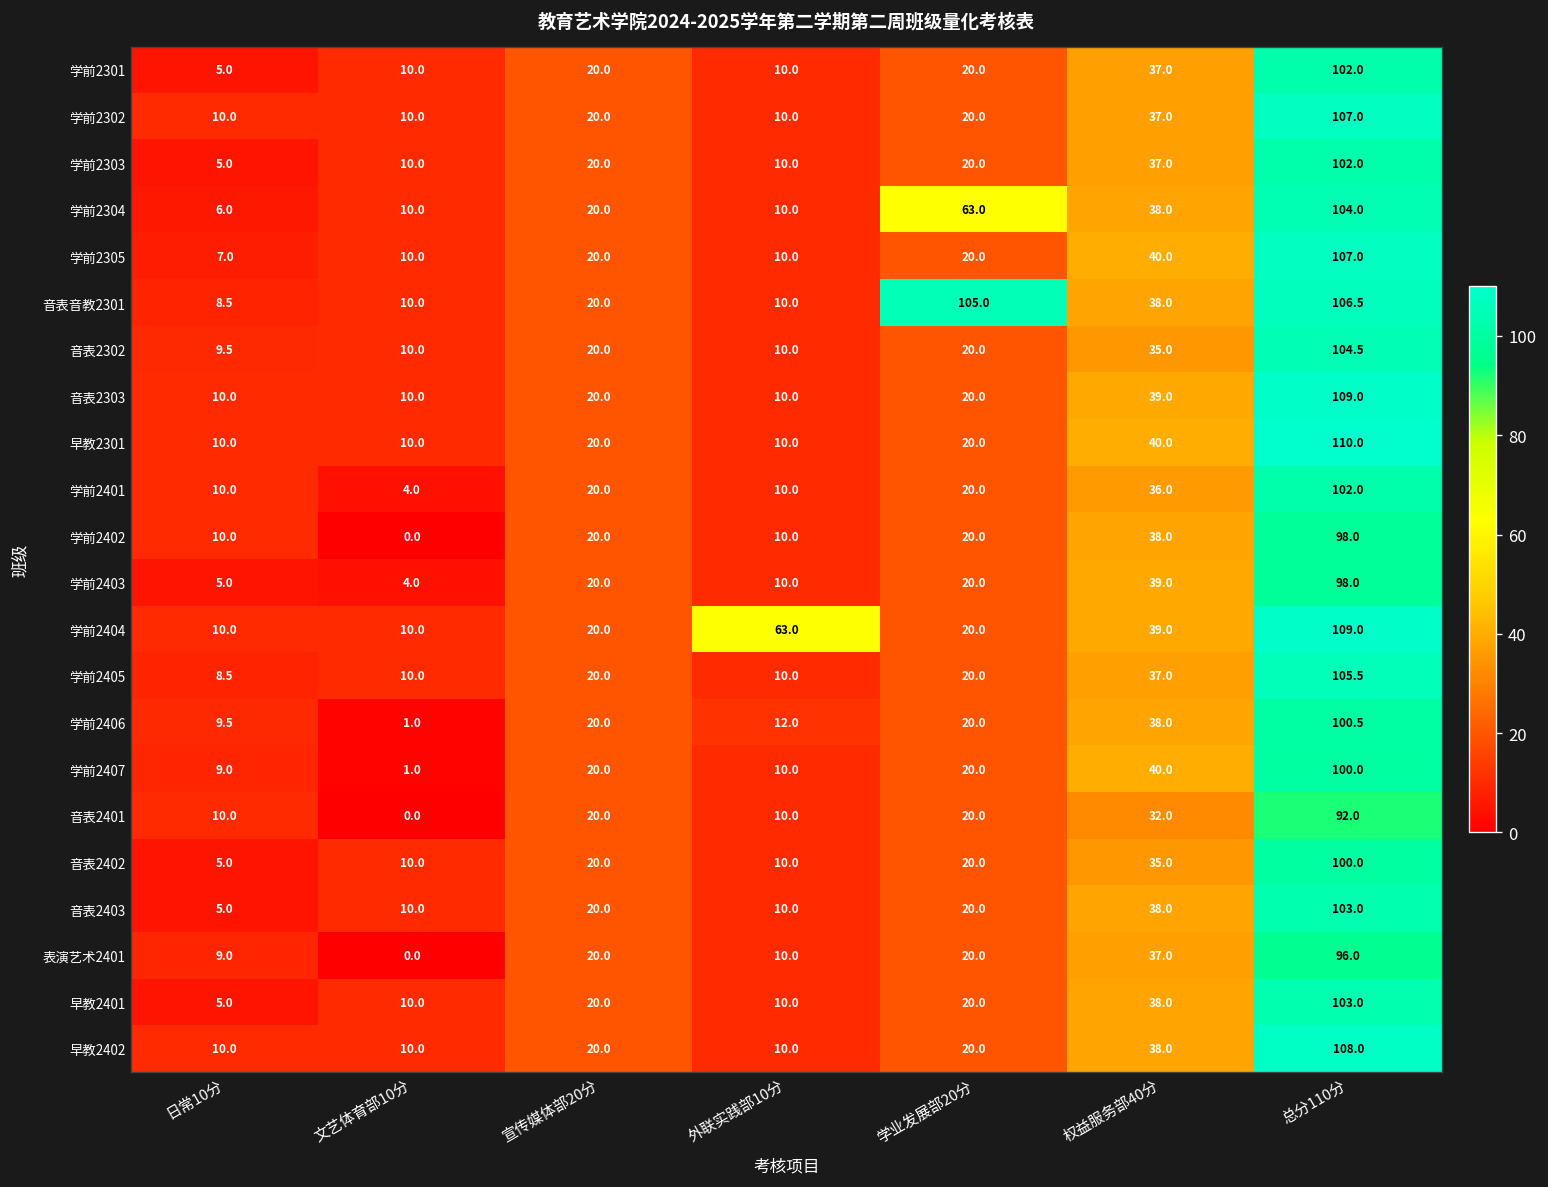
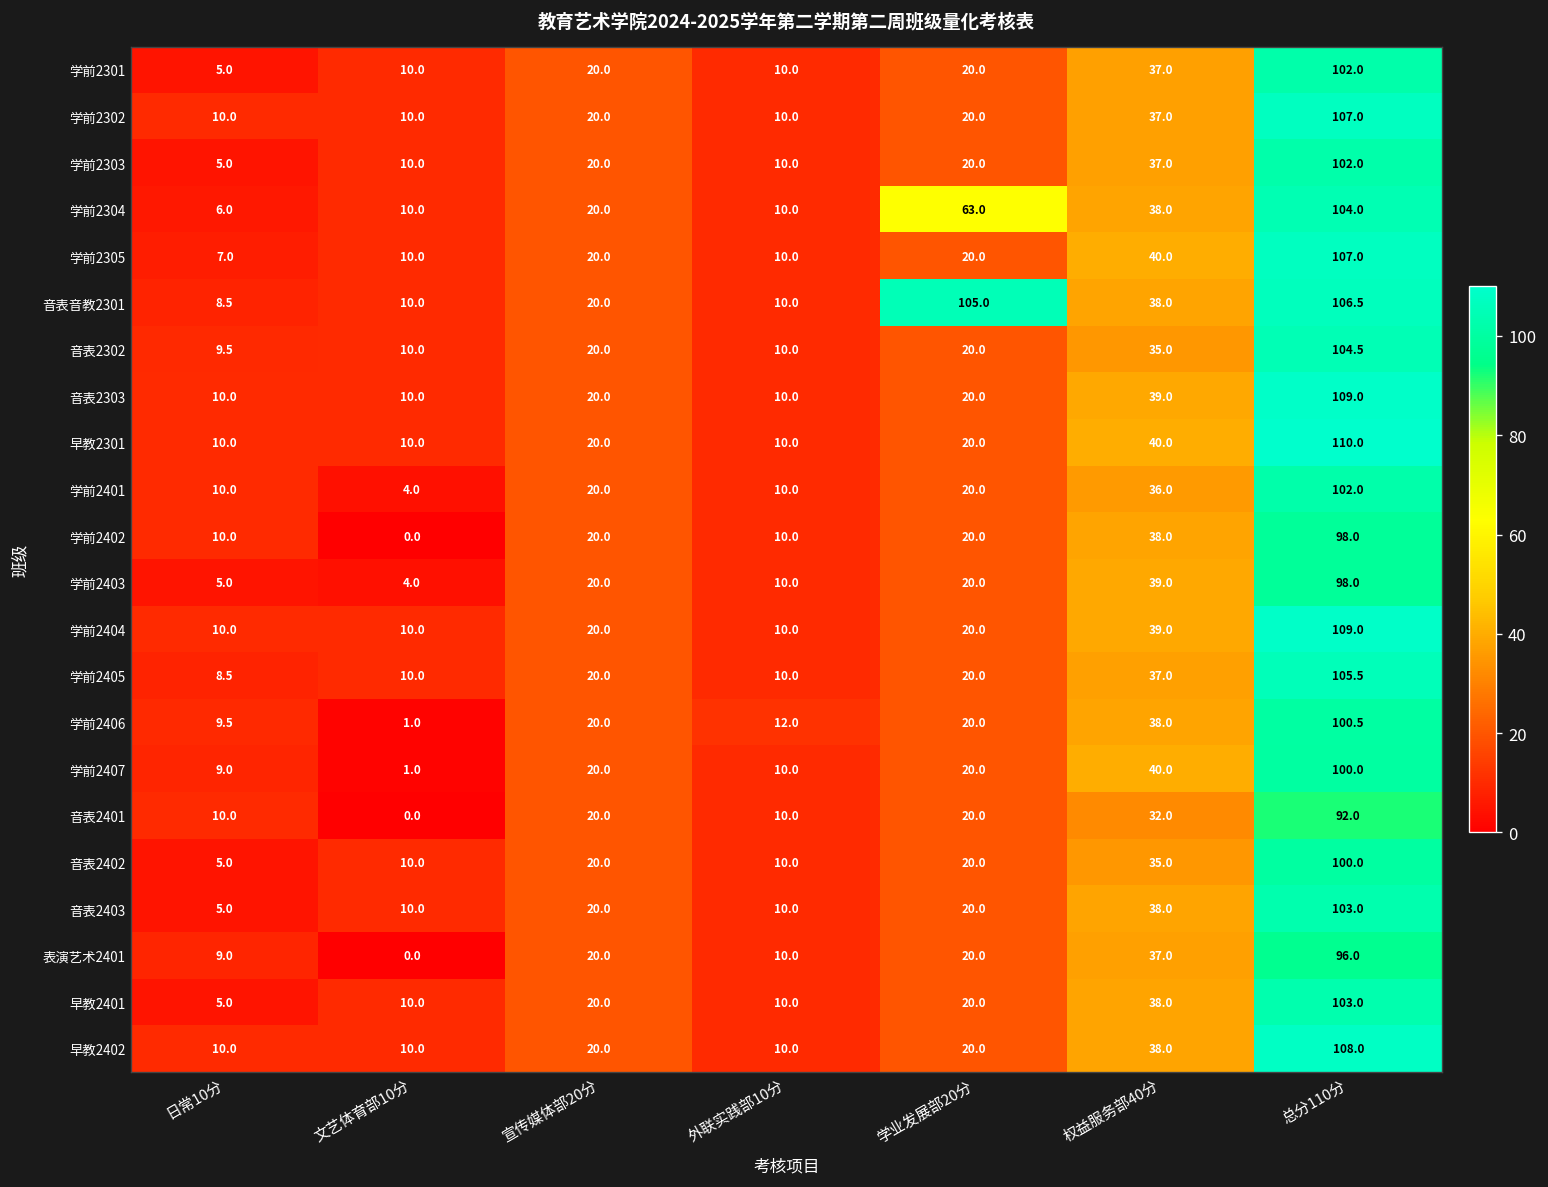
学前2404, 外联实践部10分: 63.0 -> 10.0
